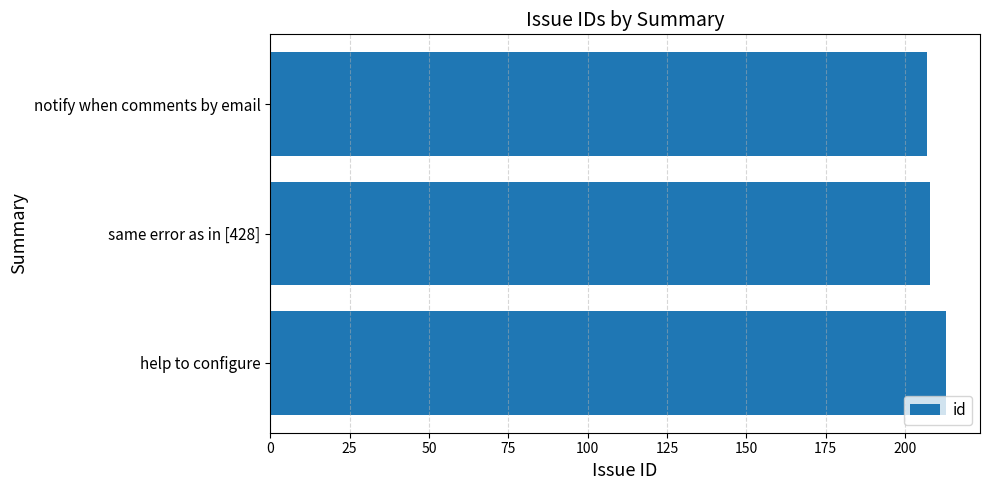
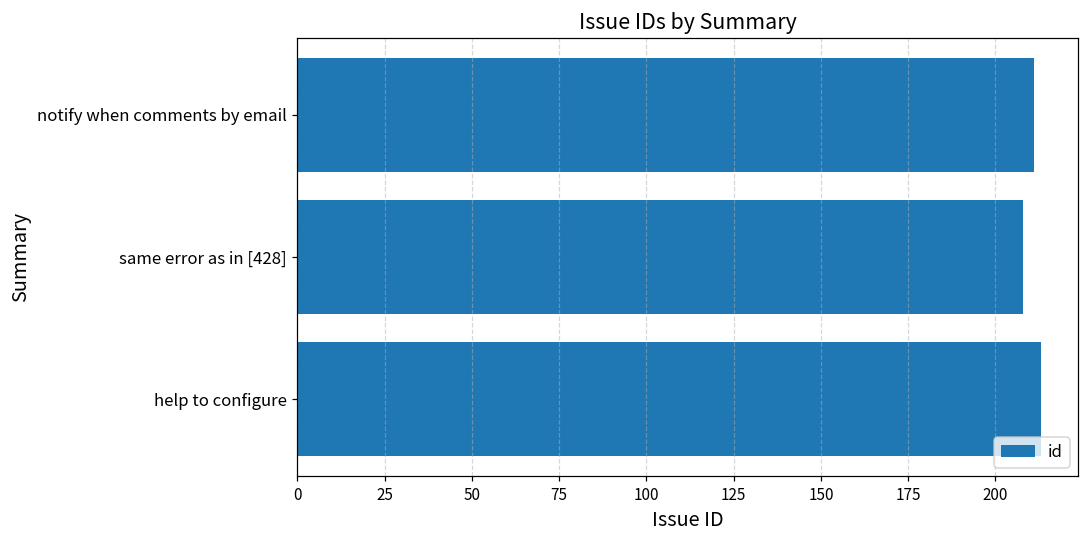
notify when comments by email: 207 -> 211
